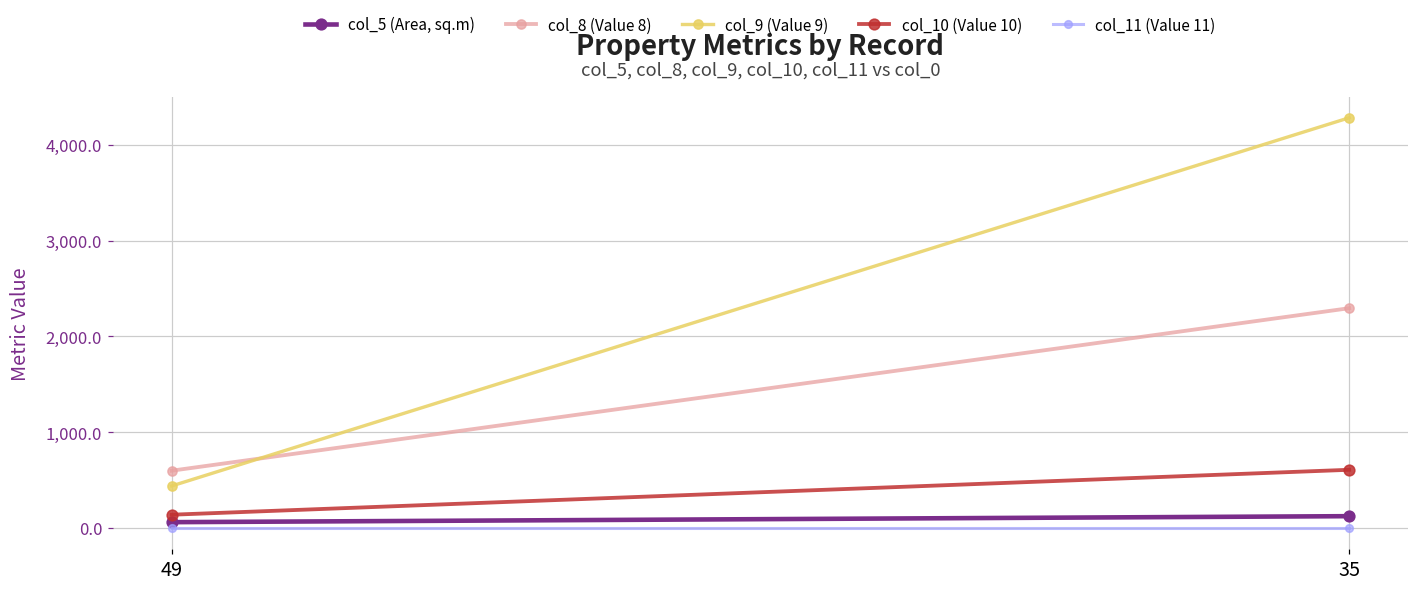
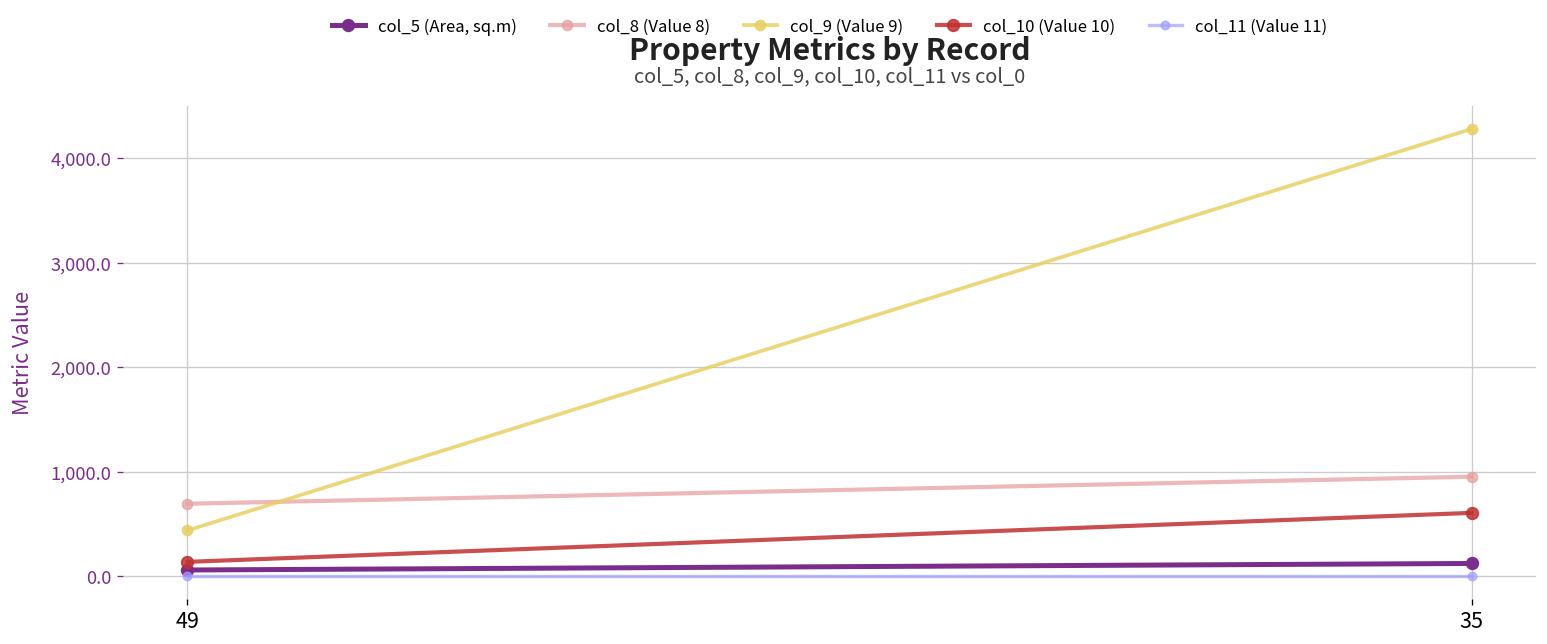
col_8 (Value 8), 49: 600 -> 700
col_8 (Value 8), 35: 2,300 -> 1,000
